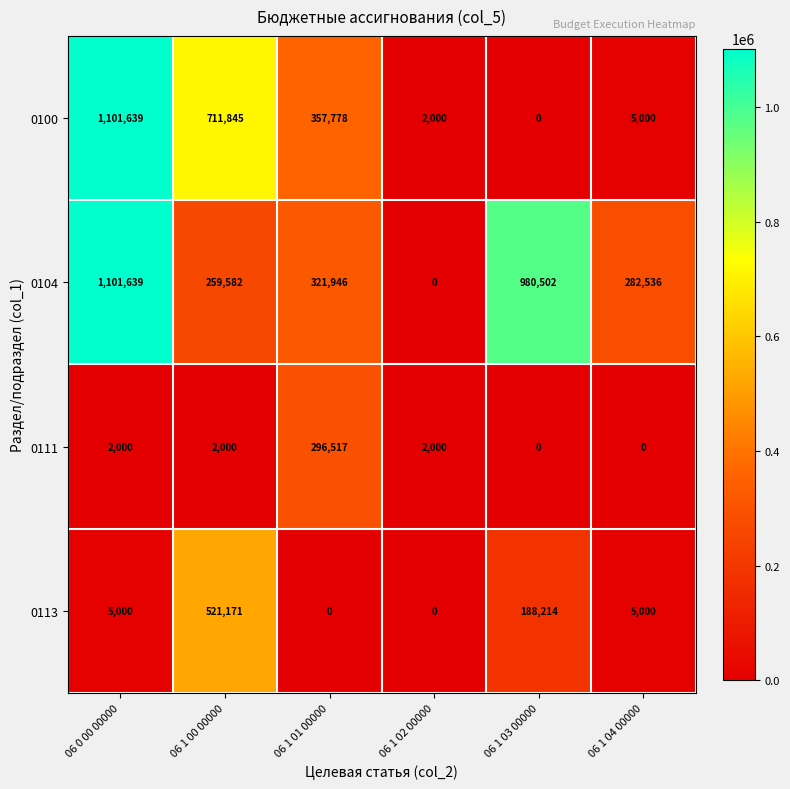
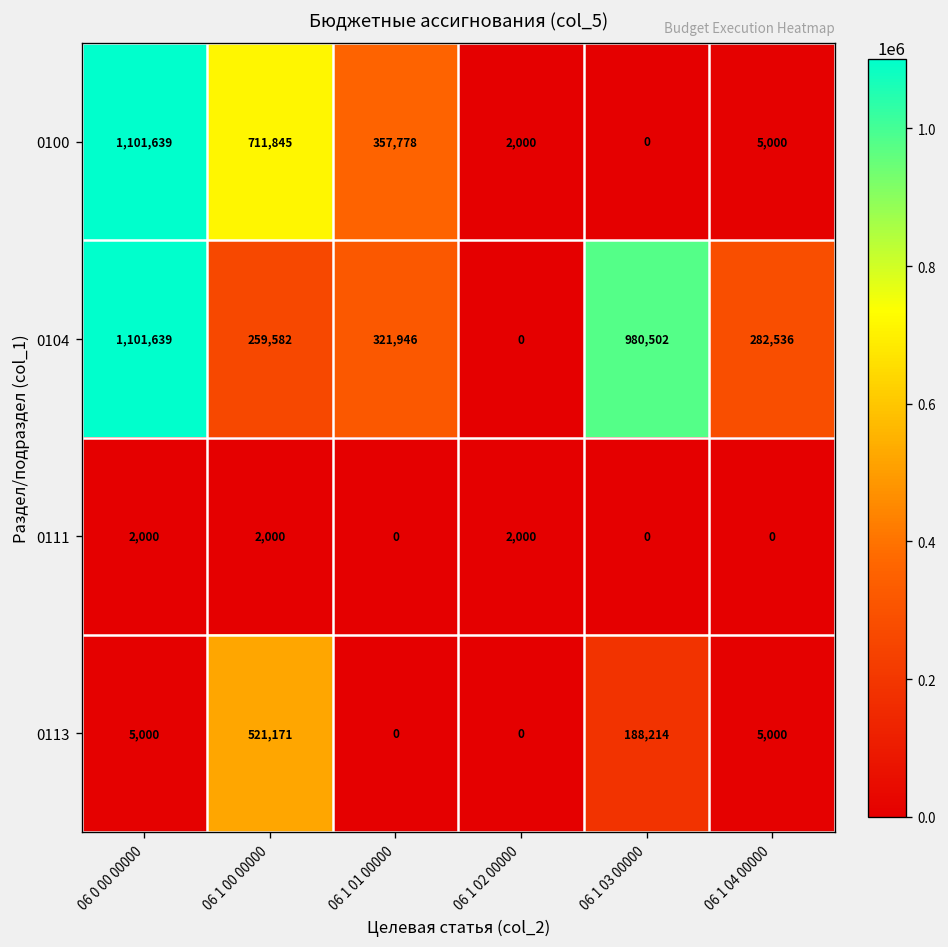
0111, 06 1 01 00000: 296,517 -> 0
